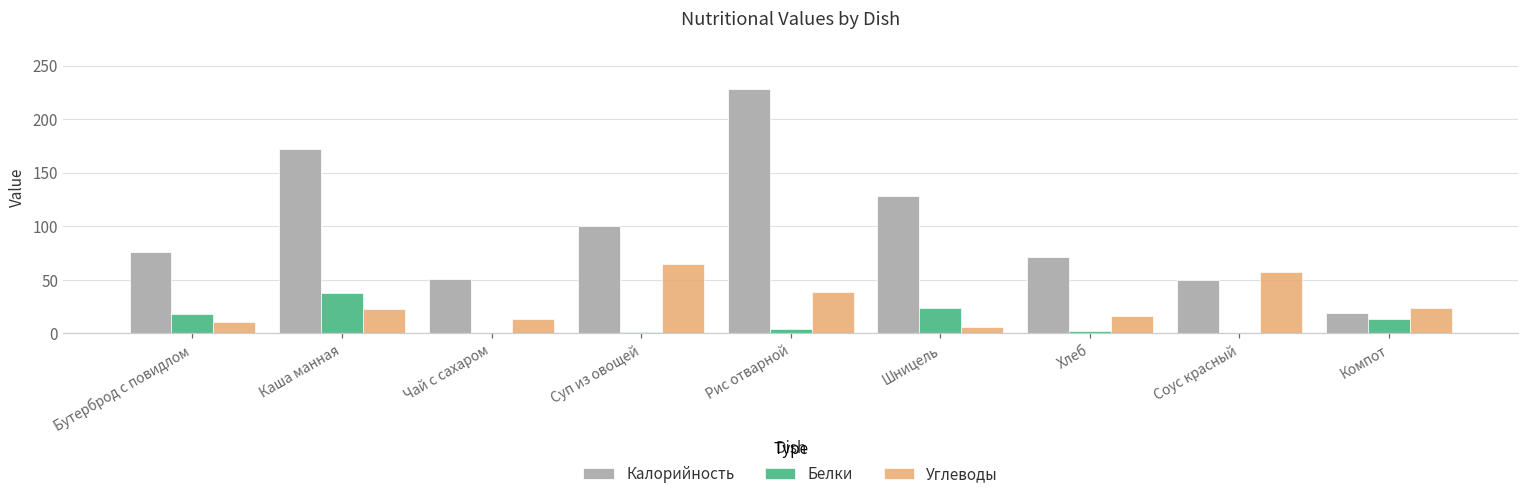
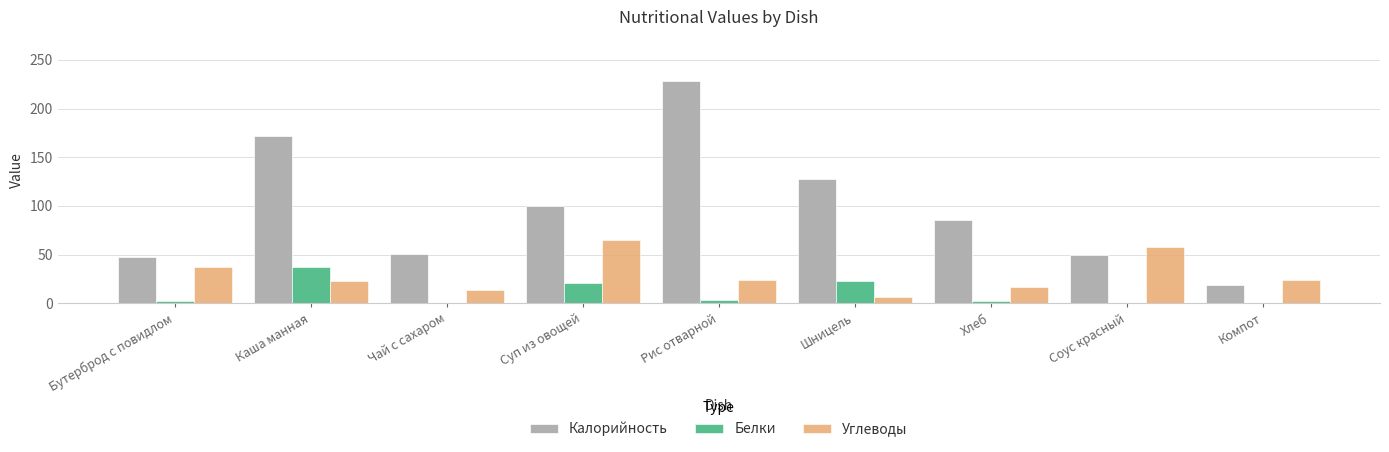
Калорийность, Бутерброд с повидлом: 80 -> 50
Белки, Бутерброд с повидлом: 20 -> 0
Углеводы, Бутерброд с повидлом: 10 -> 40
Белки, Суп из овощей: 0 -> 20
Углеводы, Рис отварной: 40 -> 20
Калорийность, Хлеб: 70 -> 90
Белки, Компот: 10 -> 0
